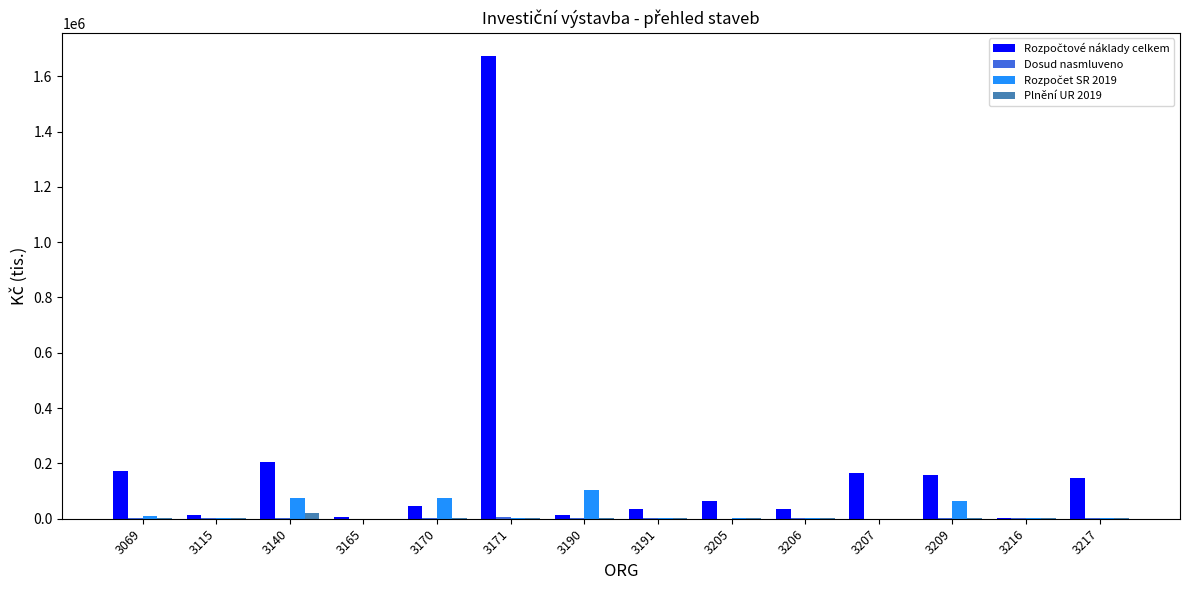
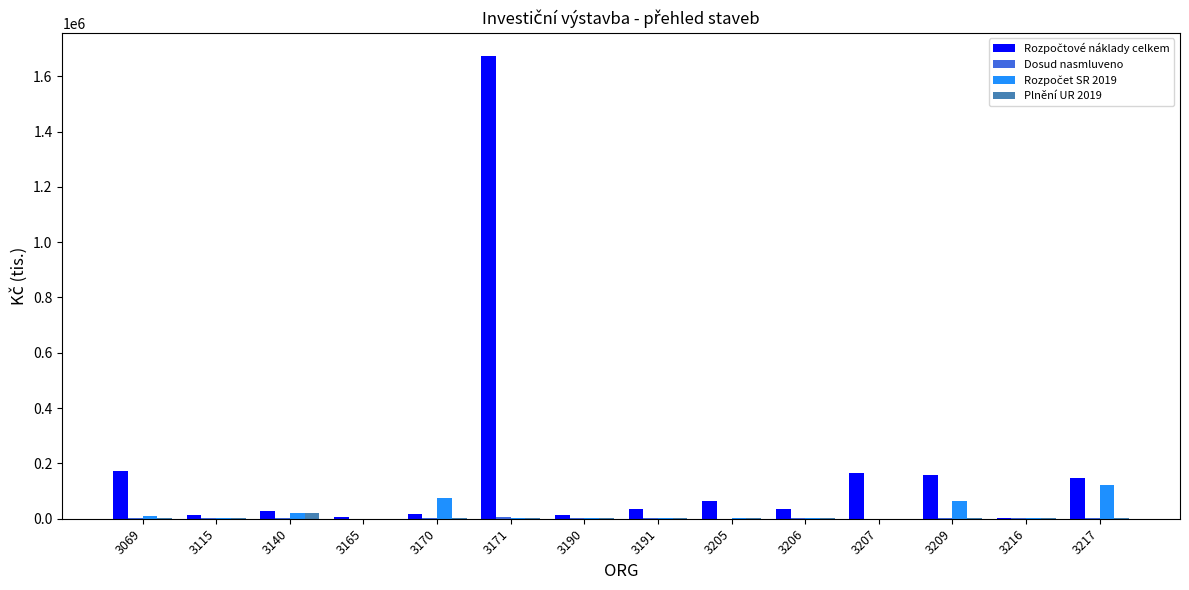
Rozpočtové náklady celkem, 3140: 210000 -> 30000
Rozpočet SR 2019, 3140: 80000 -> 20000
Rozpočtové náklady celkem, 3170: 40000 -> 20000
Rozpočet SR 2019, 3190: 100000 -> 0
Rozpočet SR 2019, 3217: 0 -> 120000
